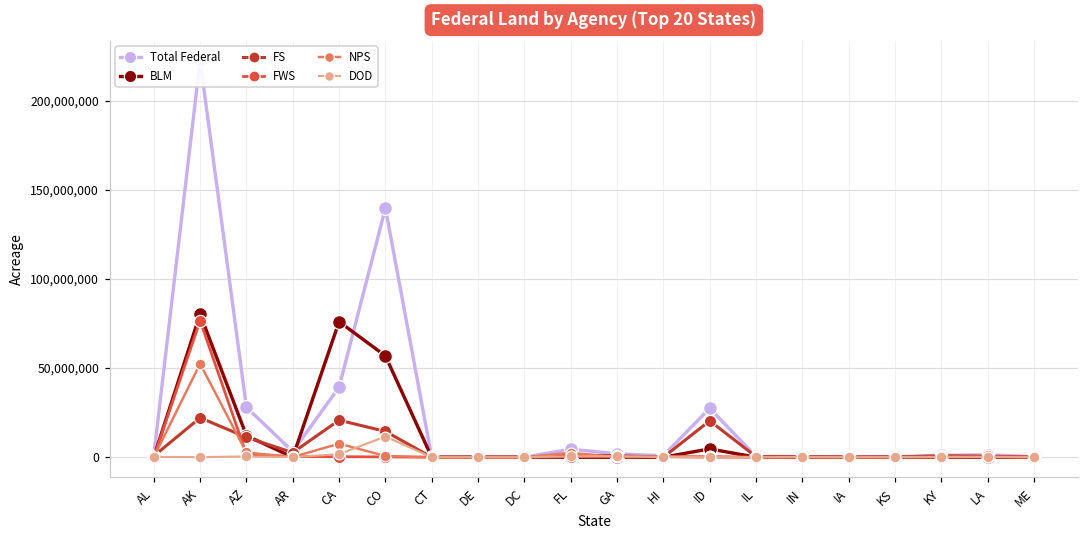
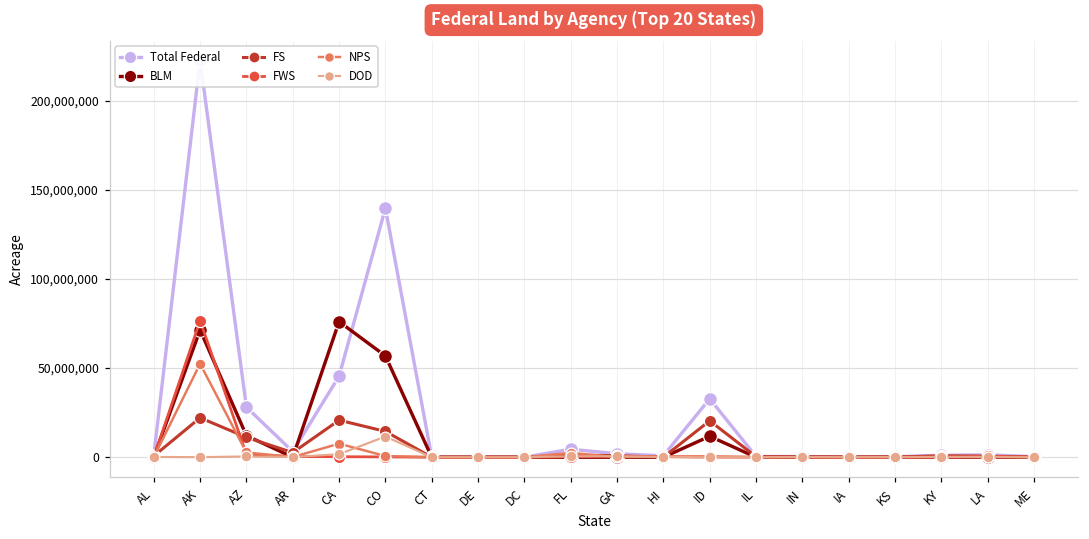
BLM, AK: 80,000,000 -> 71,000,000
Total Federal, CA: 39,000,000 -> 45,000,000
Total Federal, ID: 27,000,000 -> 33,000,000
BLM, ID: 5,000,000 -> 12,000,000
